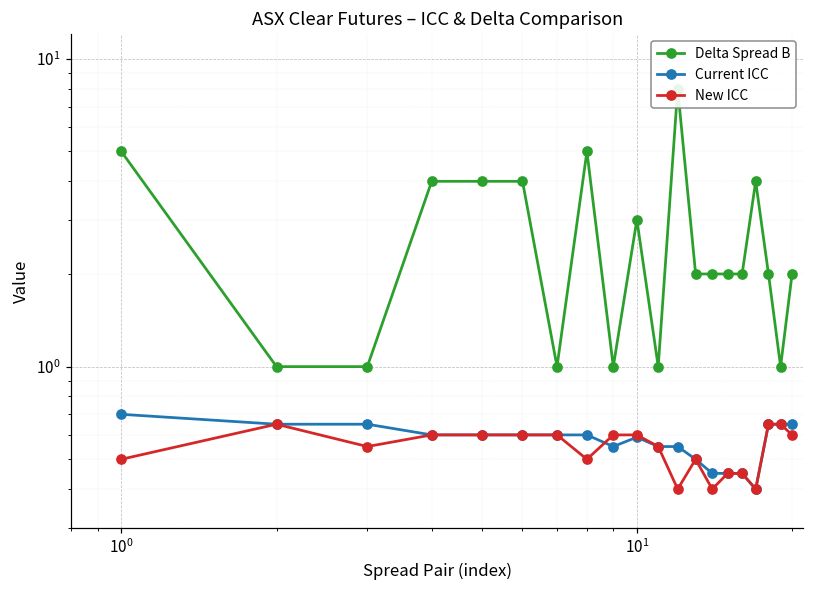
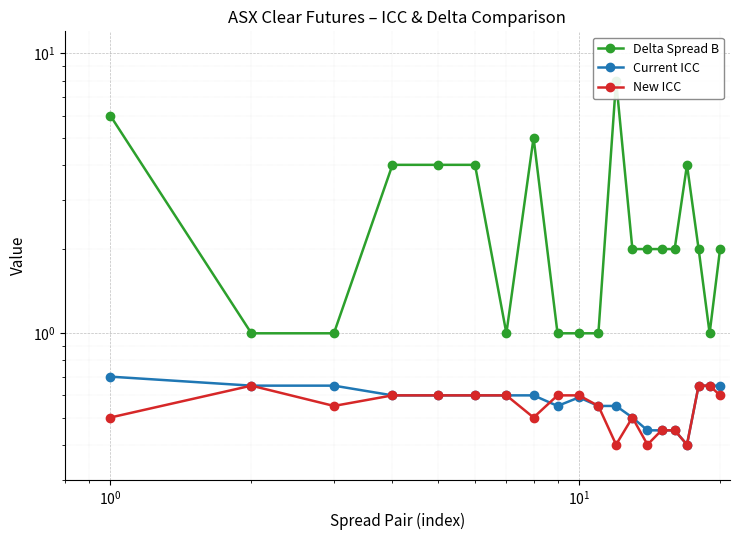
Delta Spread B, 10^0: 5 -> 6
Delta Spread B, 10^1: 3 -> 1
